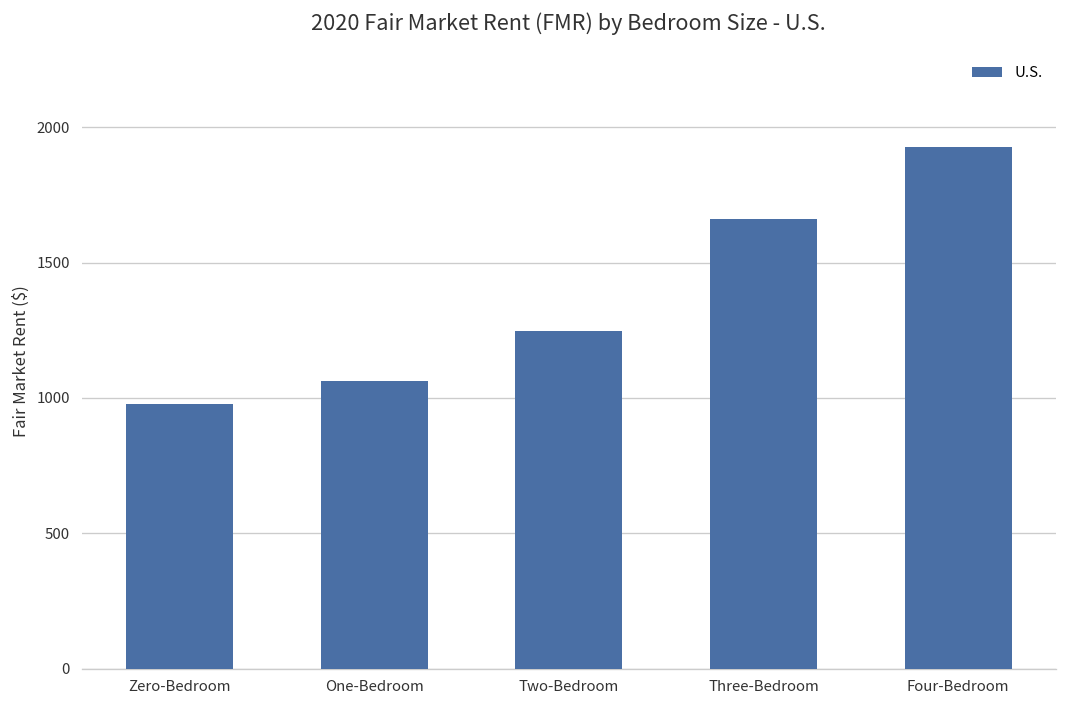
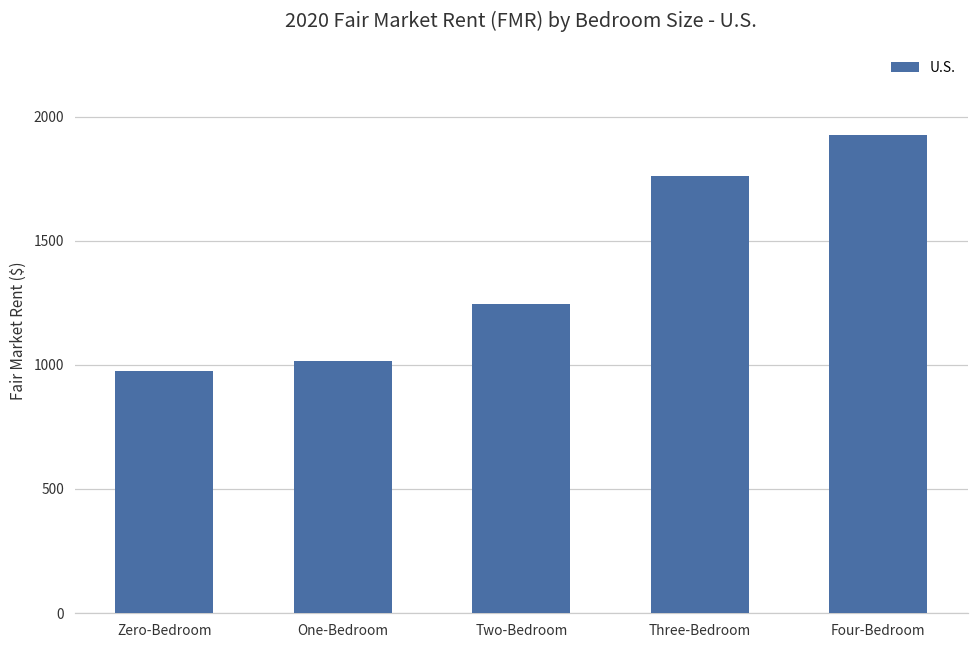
One-Bedroom: 1060 -> 1020
Three-Bedroom: 1660 -> 1760
